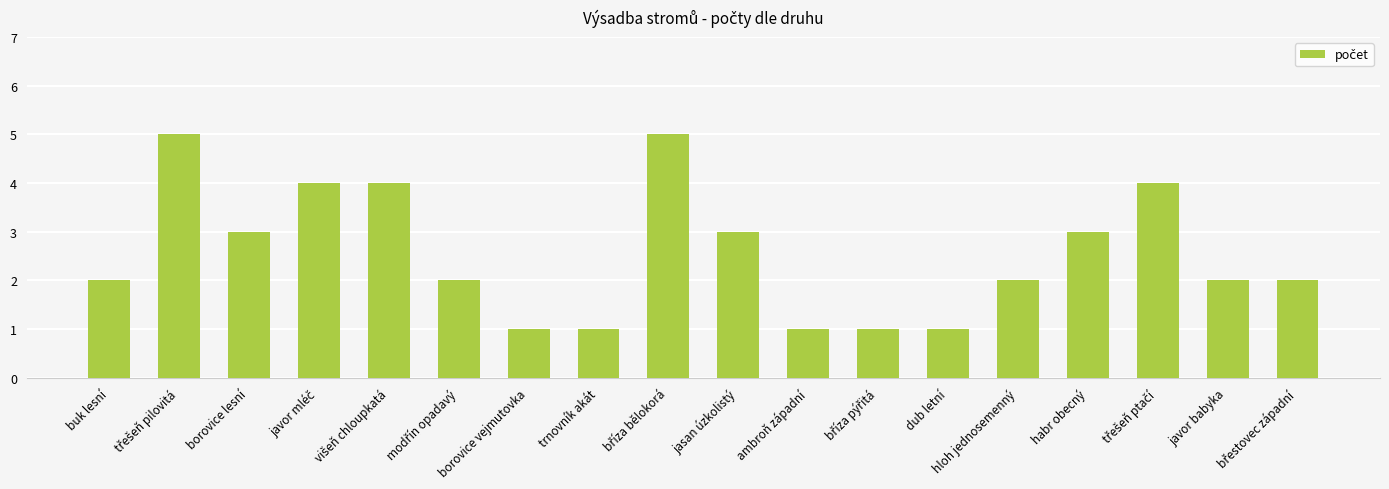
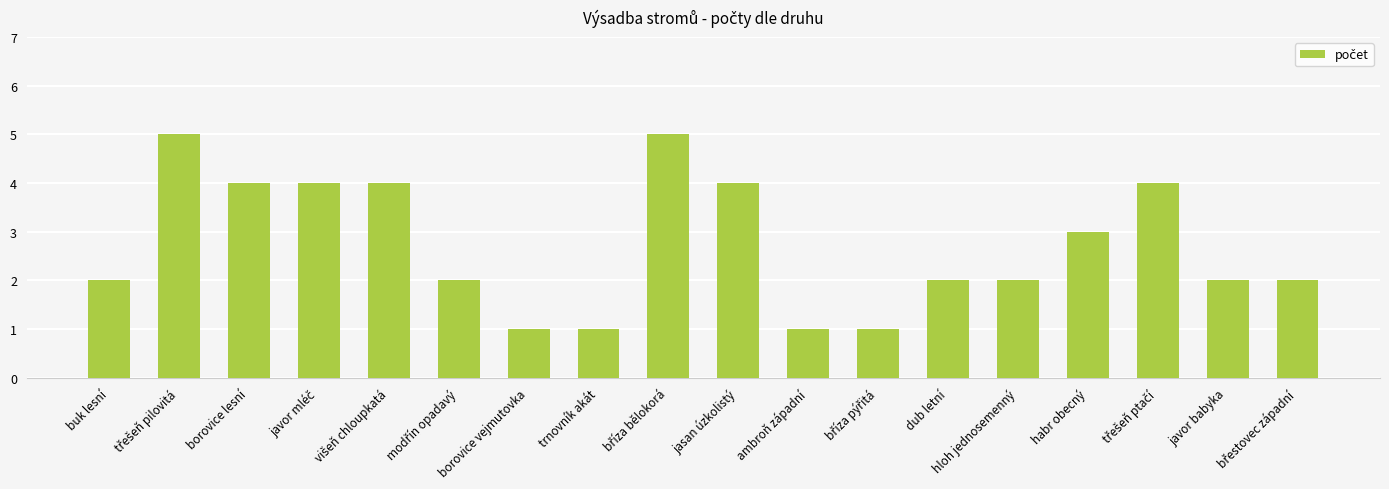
borovice lesní: 3 -> 4
jasan úzkolistý: 3 -> 4
dub letní: 1 -> 2
